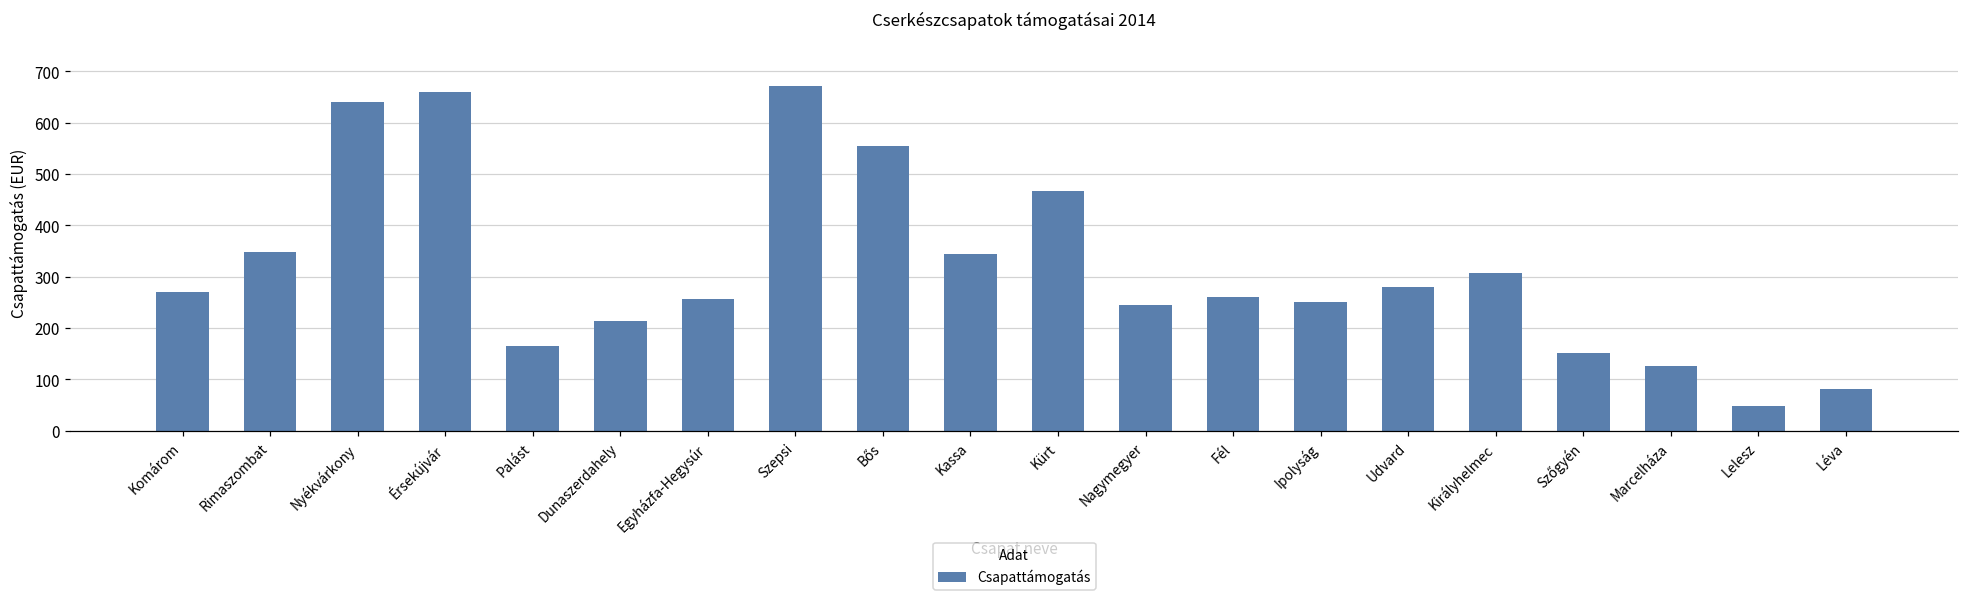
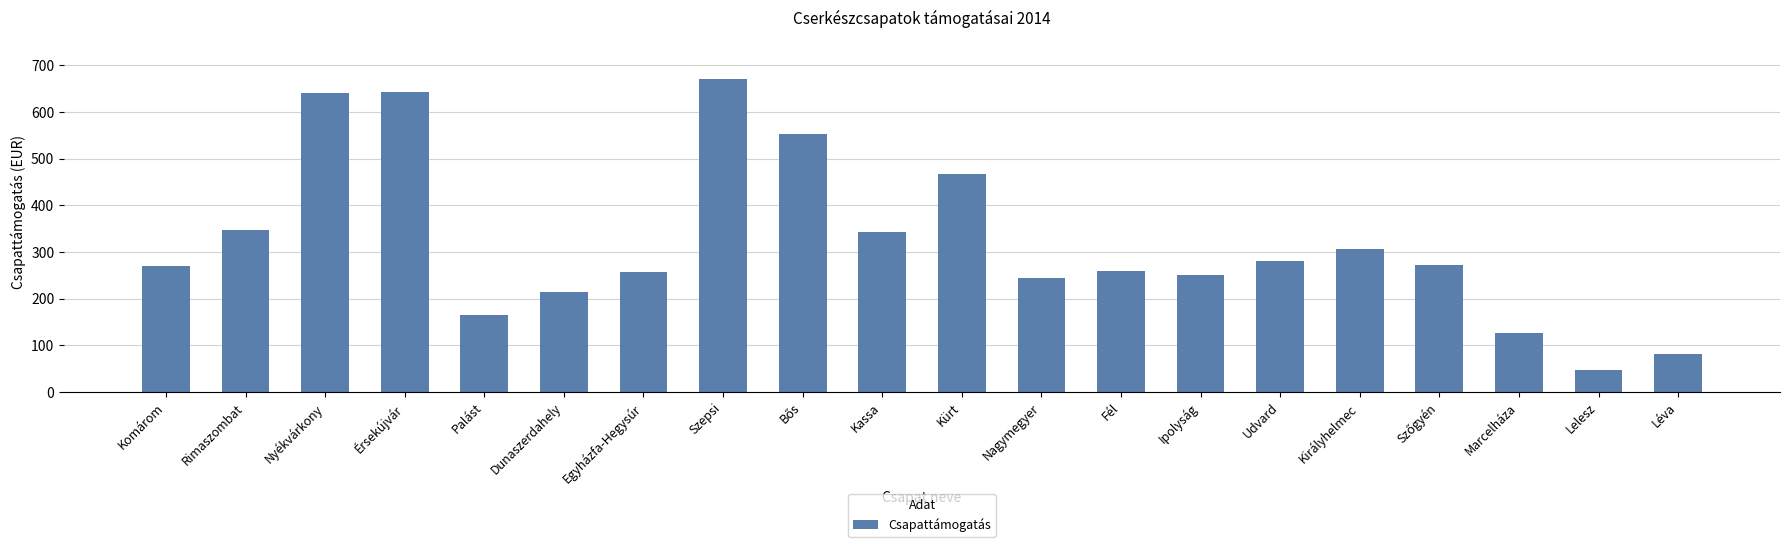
Érsekújvár: 660 -> 640
Szőgyén: 150 -> 270
